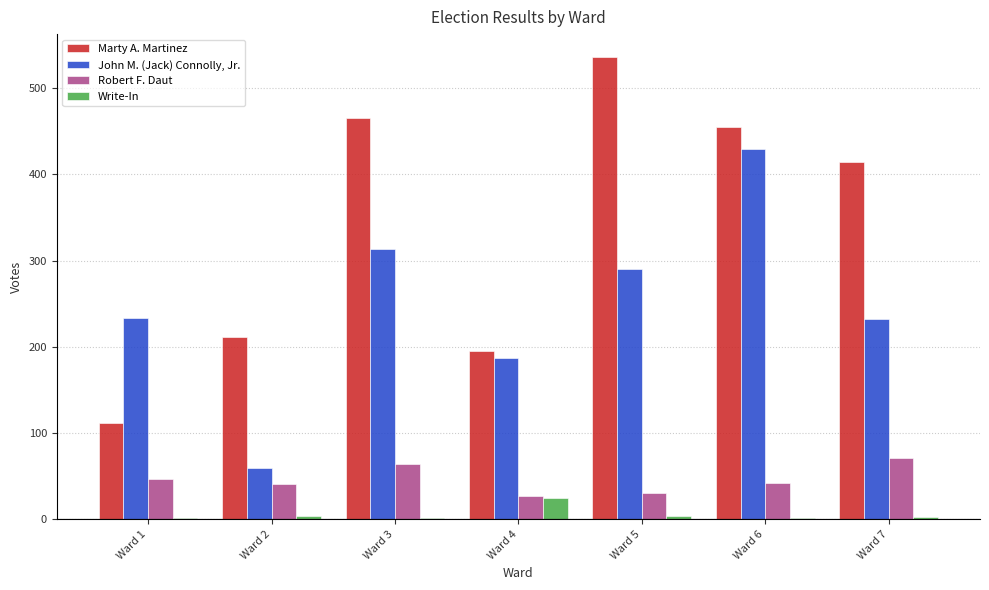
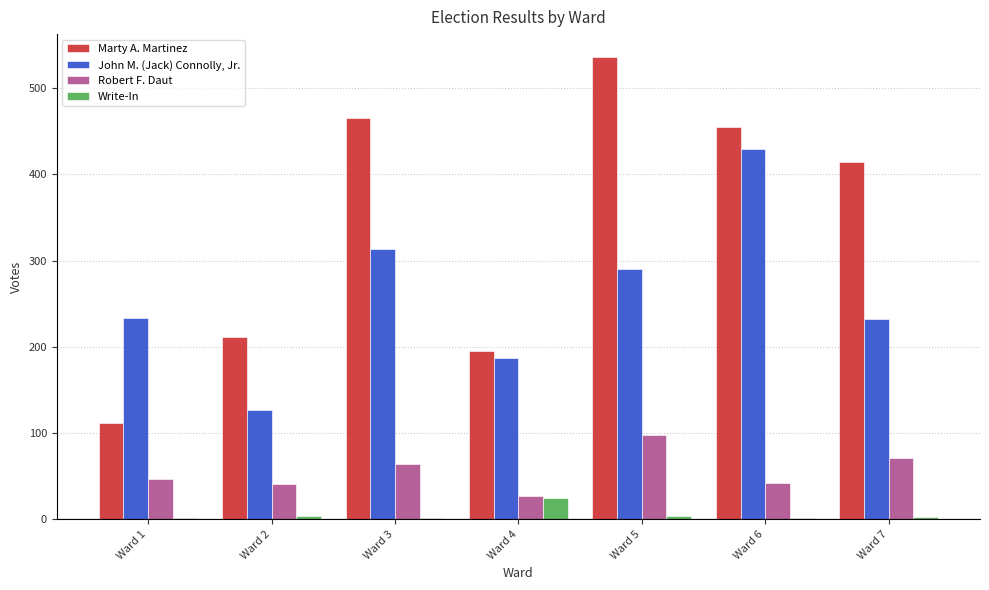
John M. (Jack) Connolly, Jr., Ward 2: 60 -> 130
Robert F. Daut, Ward 5: 30 -> 100
